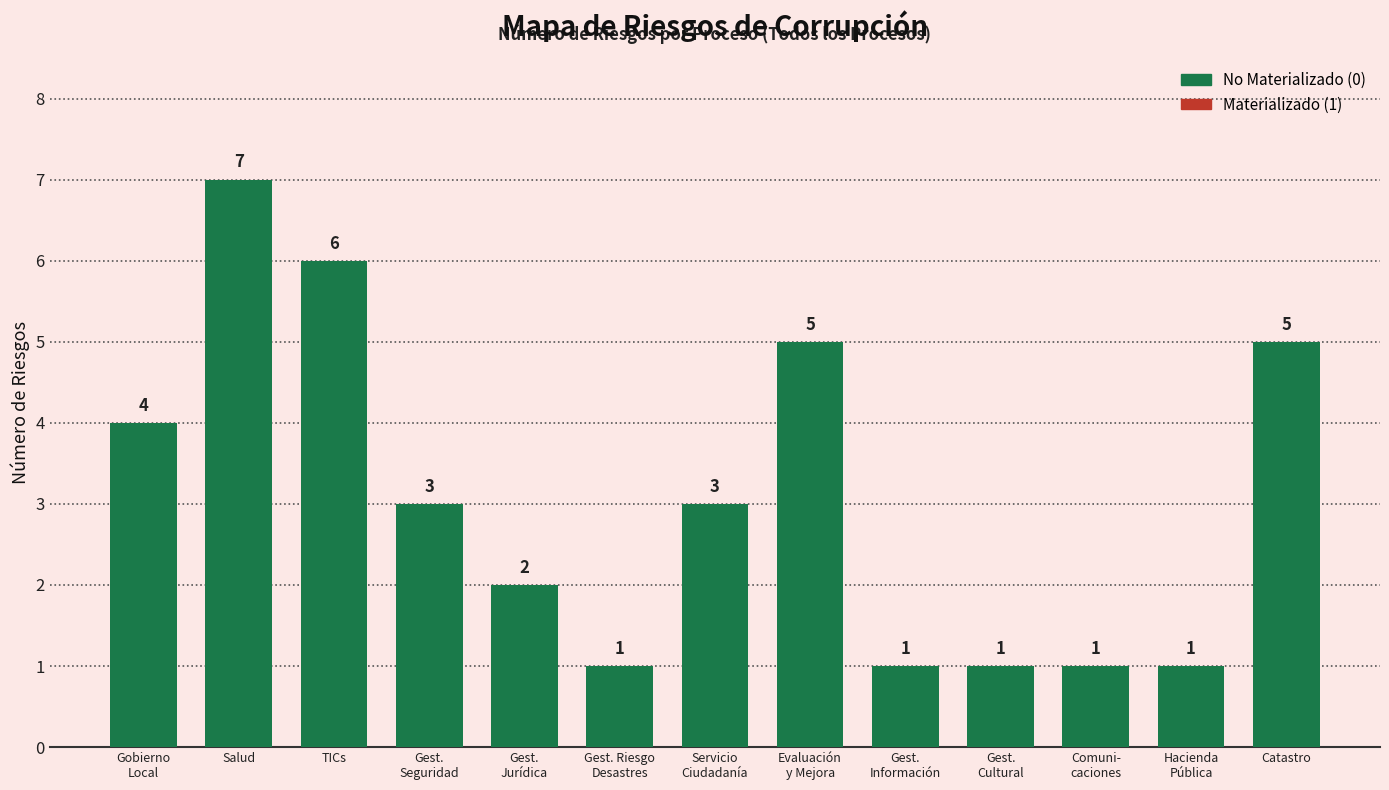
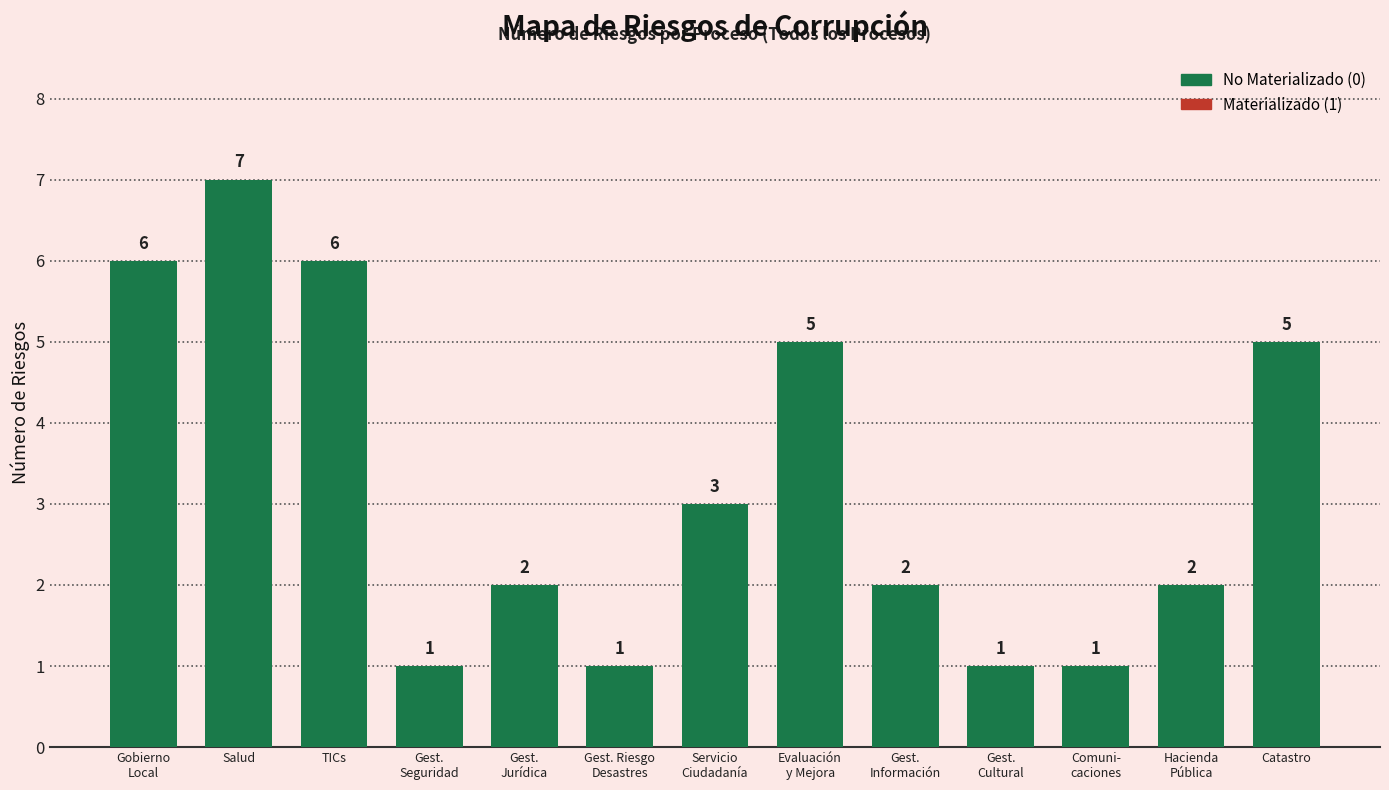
Gobierno Local: 4 -> 6
Gest. Seguridad: 3 -> 1
Gest. Información: 1 -> 2
Hacienda Pública: 1 -> 2
